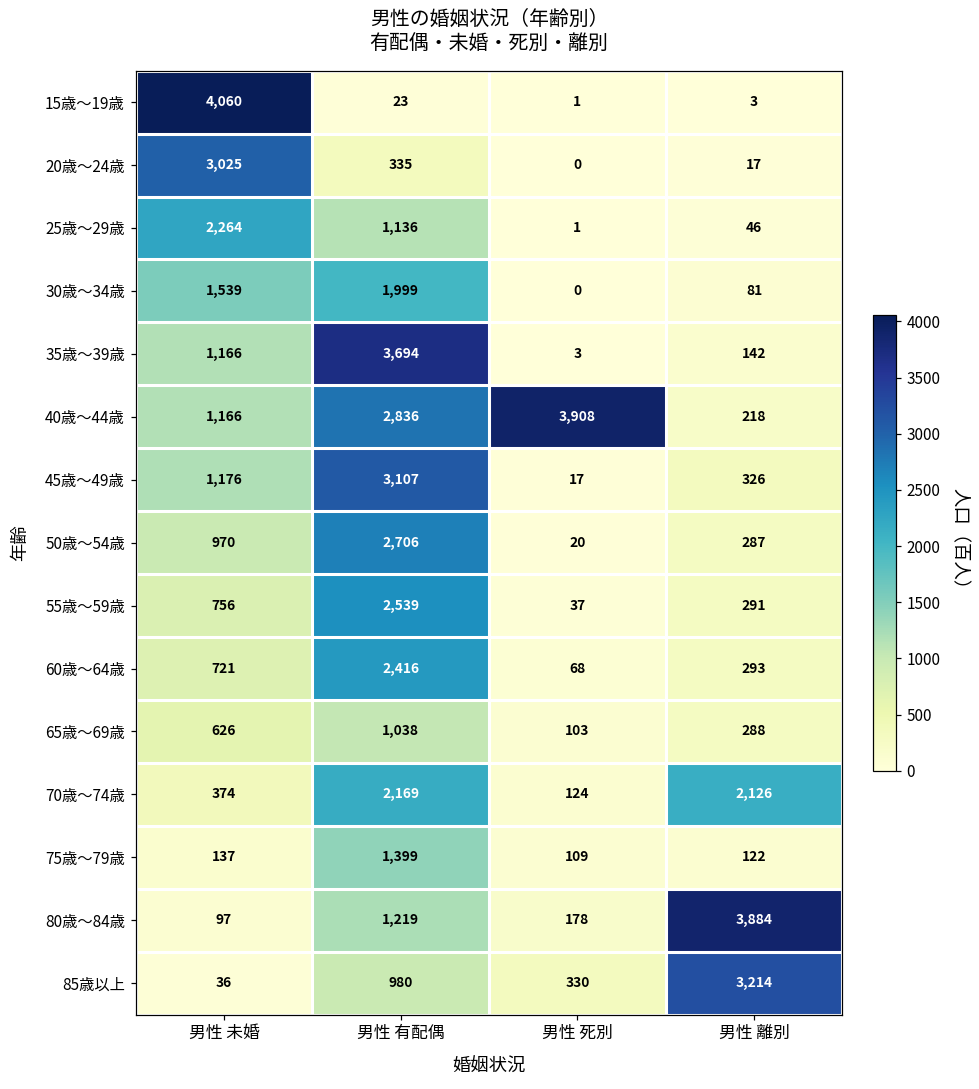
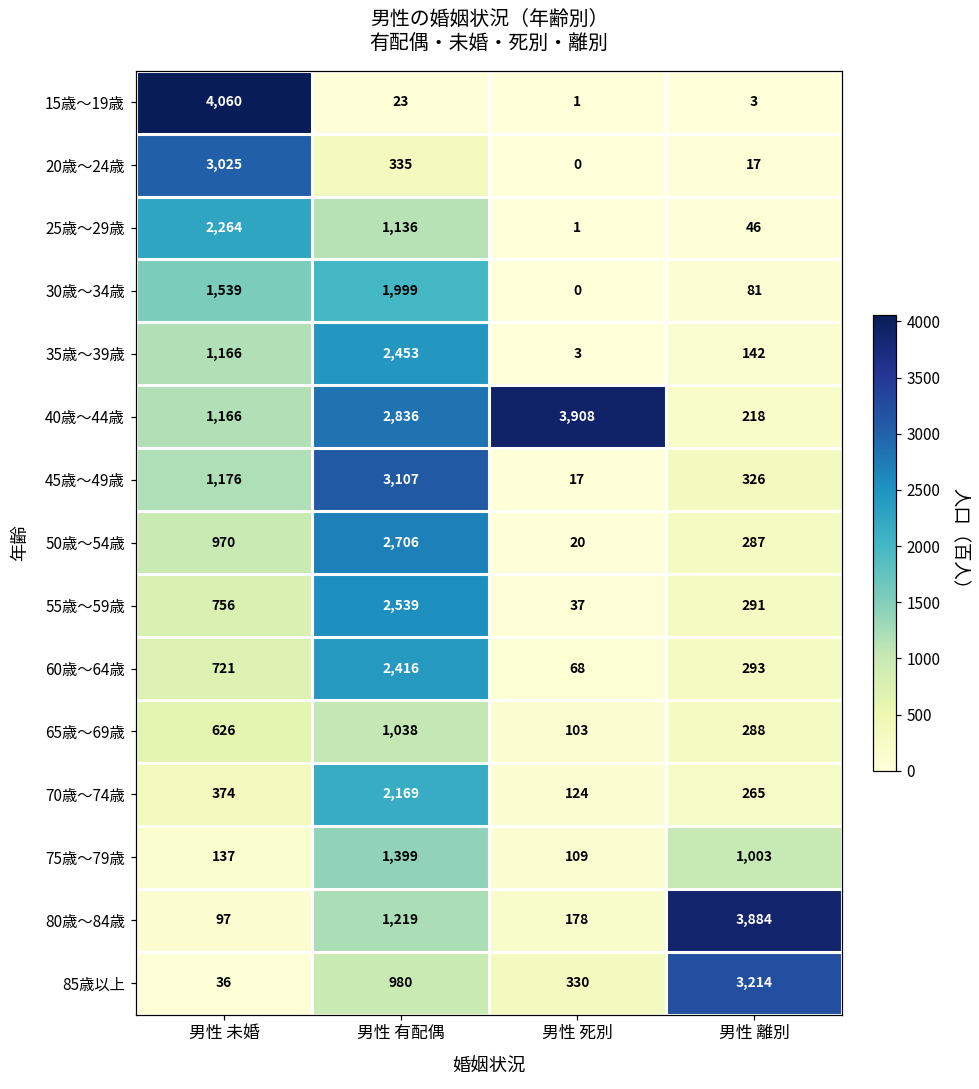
35歳～39歳, 男性 有配偶: 3,694 -> 2,453
70歳～74歳, 男性 離別: 2,126 -> 265
75歳～79歳, 男性 離別: 122 -> 1,003
